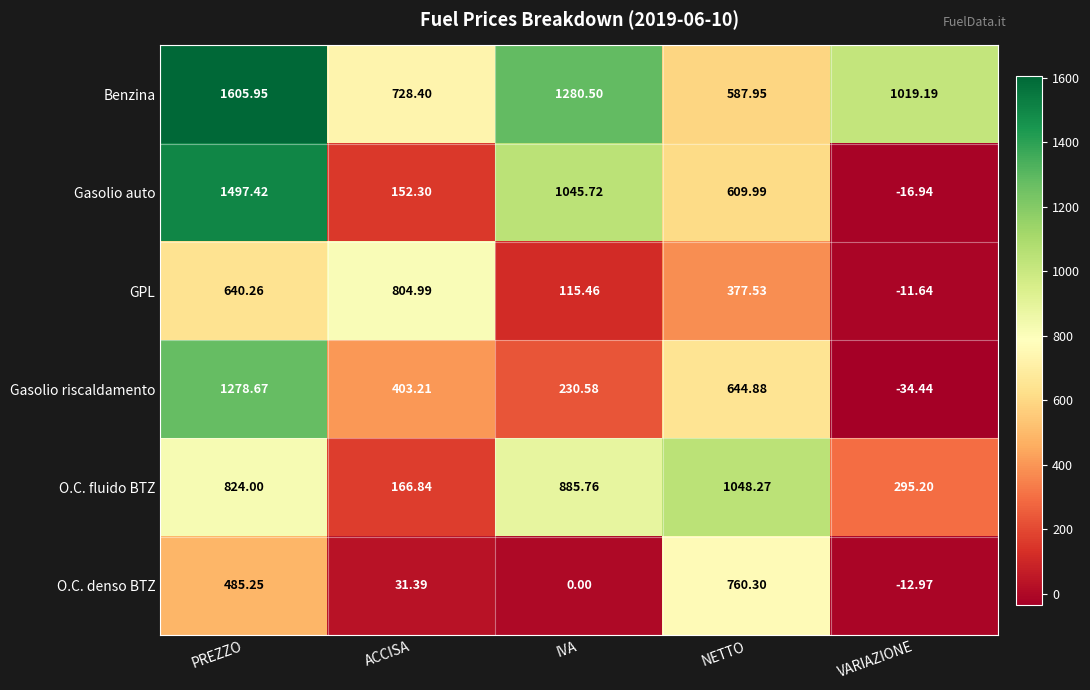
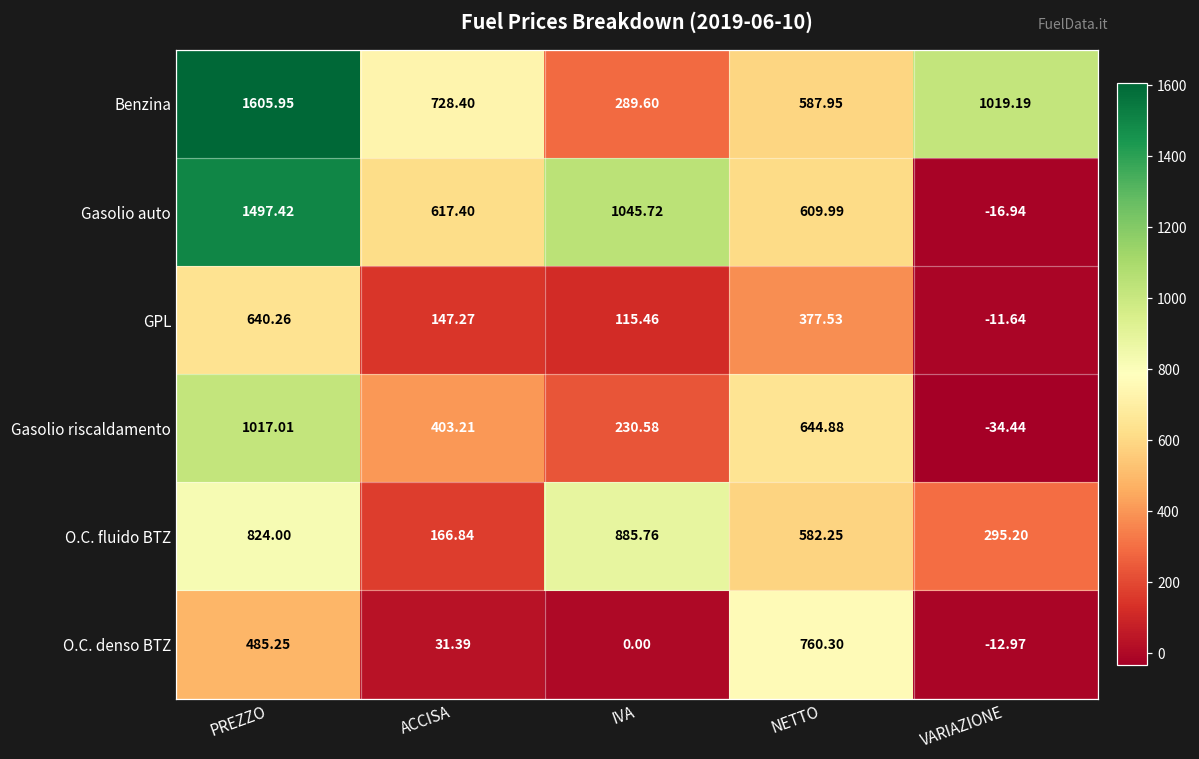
Benzina, IVA: 1280.50 -> 289.60
Gasolio auto, ACCISA: 152.30 -> 617.40
GPL, ACCISA: 804.99 -> 147.27
Gasolio riscaldamento, PREZZO: 1278.67 -> 1017.01
O.C. fluido BTZ, NETTO: 1048.27 -> 582.25
